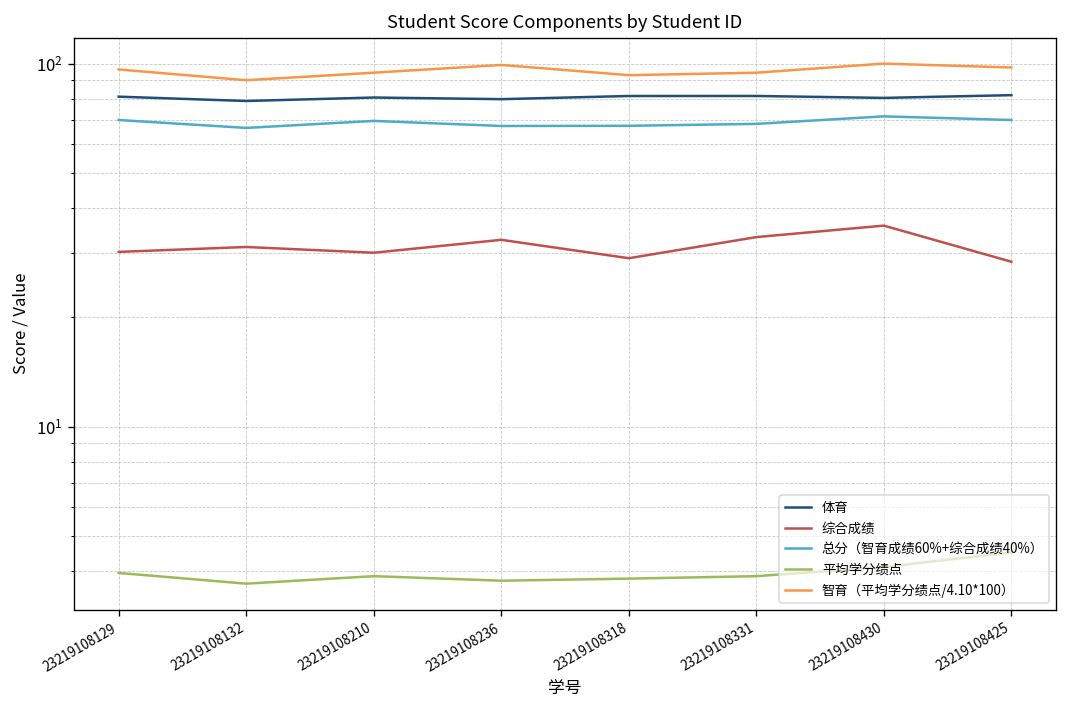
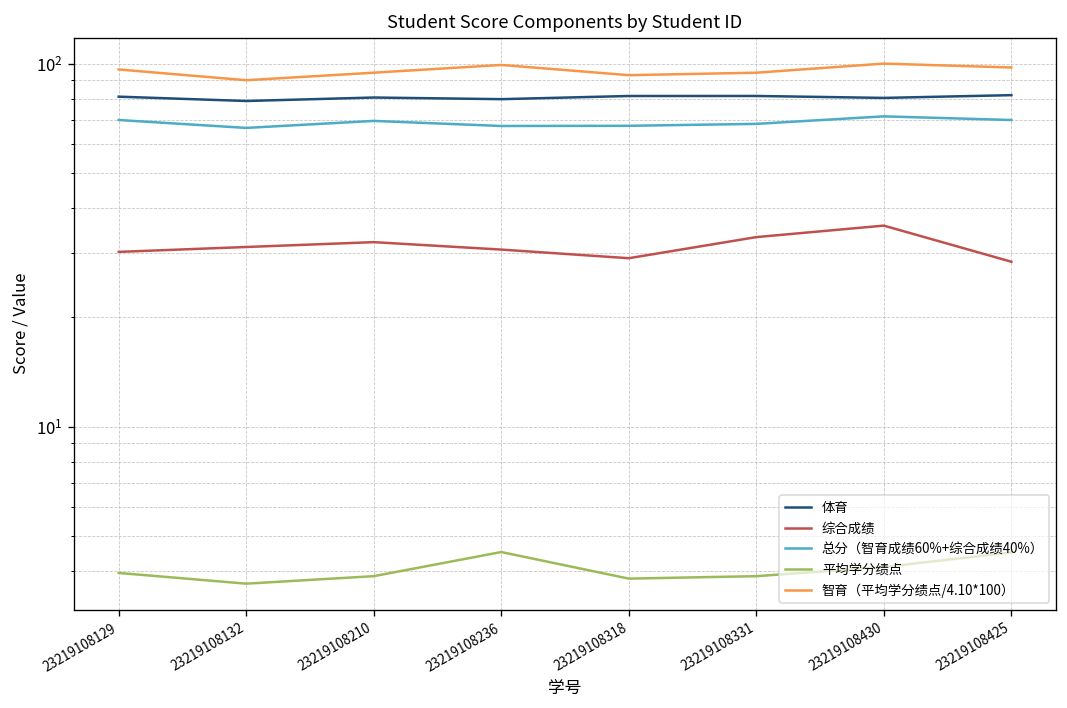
综合成绩, 23219108210: 30 -> 32
综合成绩, 23219108236: 33 -> 31
平均学分绩点, 23219108236: 3.8 -> 4.5
